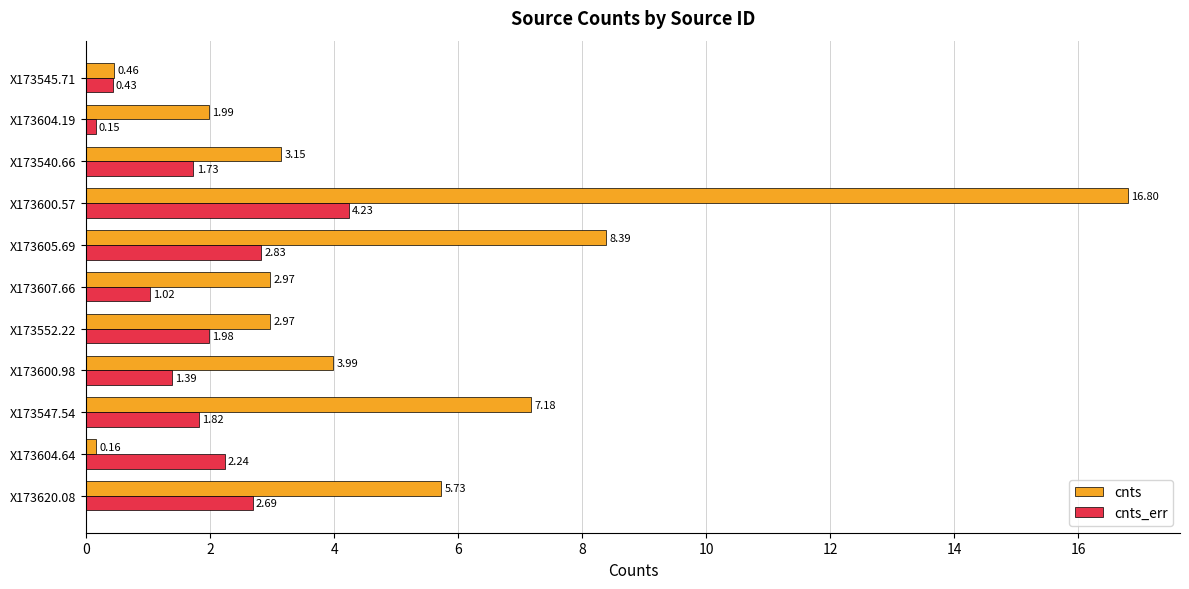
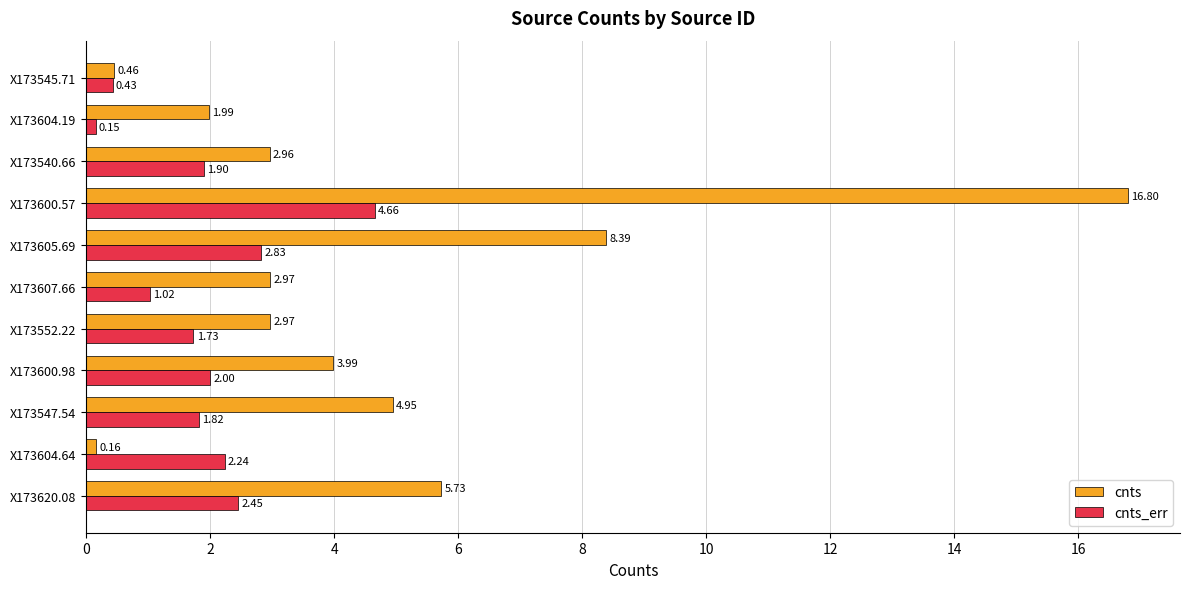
cnts, X173540.66: 3.15 -> 2.96
cnts_err, X173540.66: 1.73 -> 1.90
cnts_err, X173600.57: 4.23 -> 4.66
cnts_err, X173552.22: 1.98 -> 1.73
cnts_err, X173600.98: 1.39 -> 2.00
cnts, X173547.54: 7.18 -> 4.95
cnts_err, X173620.08: 2.69 -> 2.45
